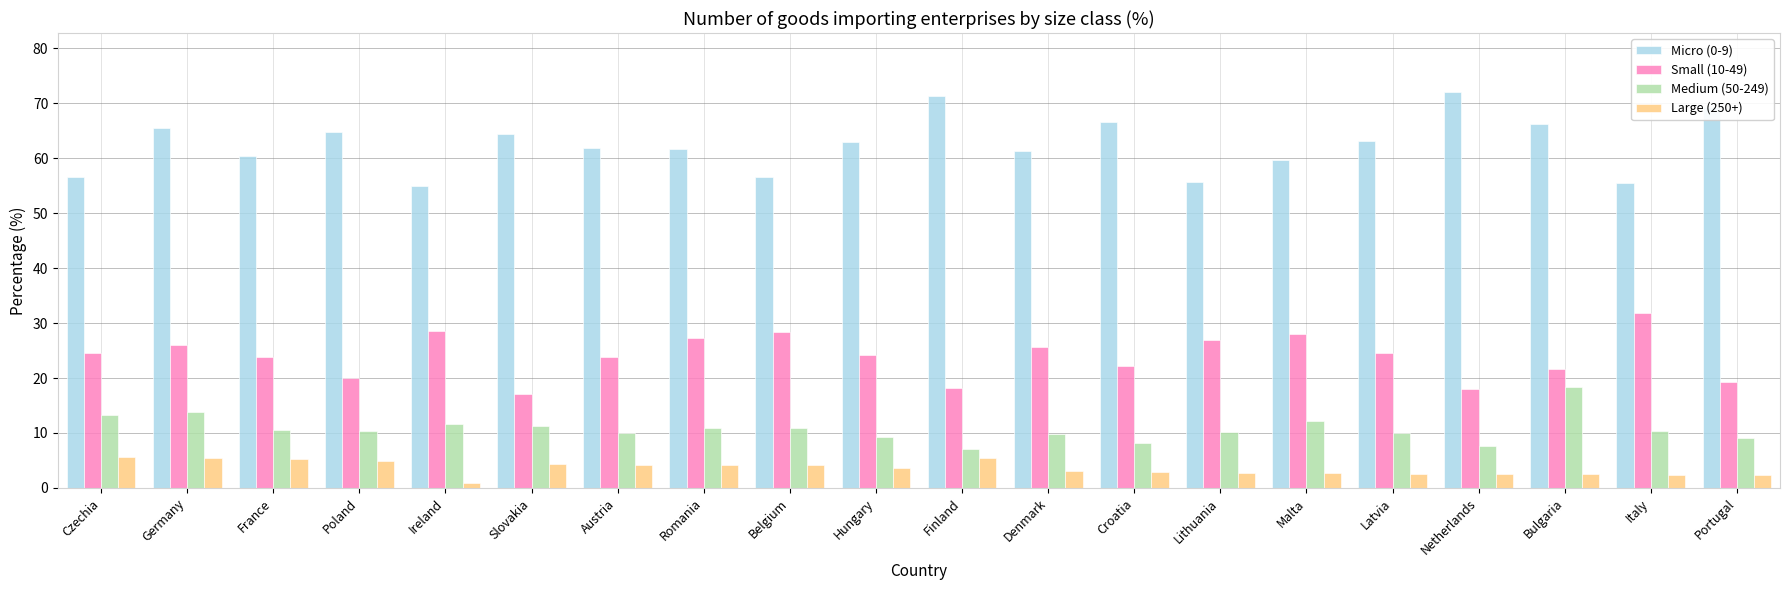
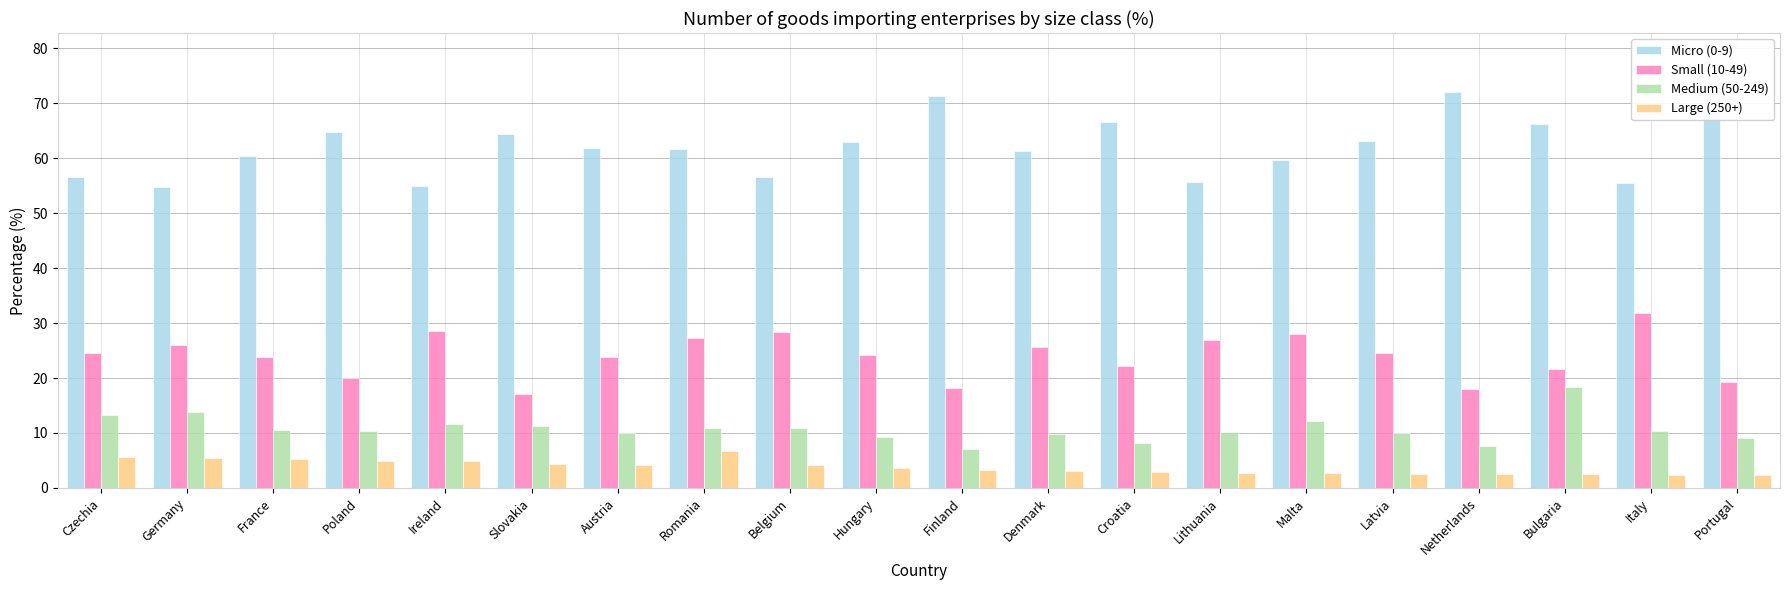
Micro (0-9), Germany: 65 -> 55
Large (250+), Ireland: 1 -> 5
Large (250+), Romania: 4 -> 7
Large (250+), Finland: 5 -> 3
